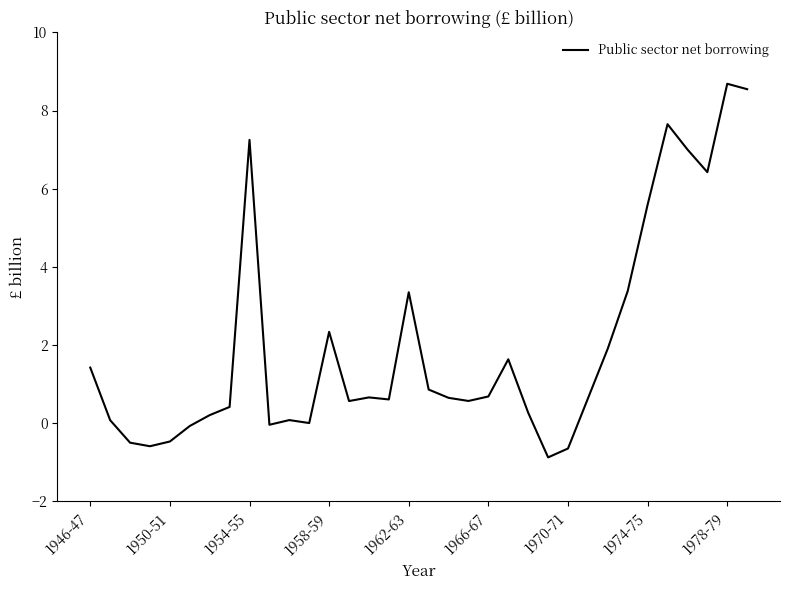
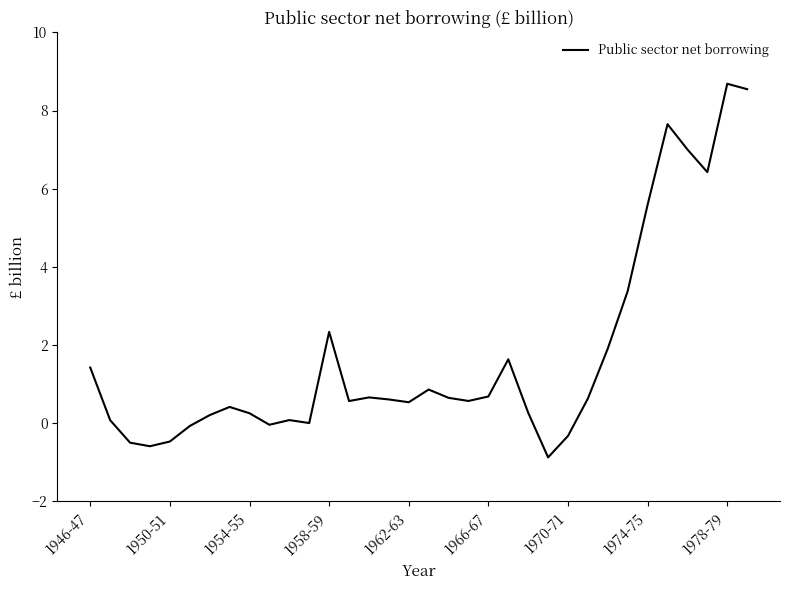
1954-55: 7.3 -> 0.3
1962-63: 3.4 -> 0.5
1970-71: -0.6 -> -0.3
